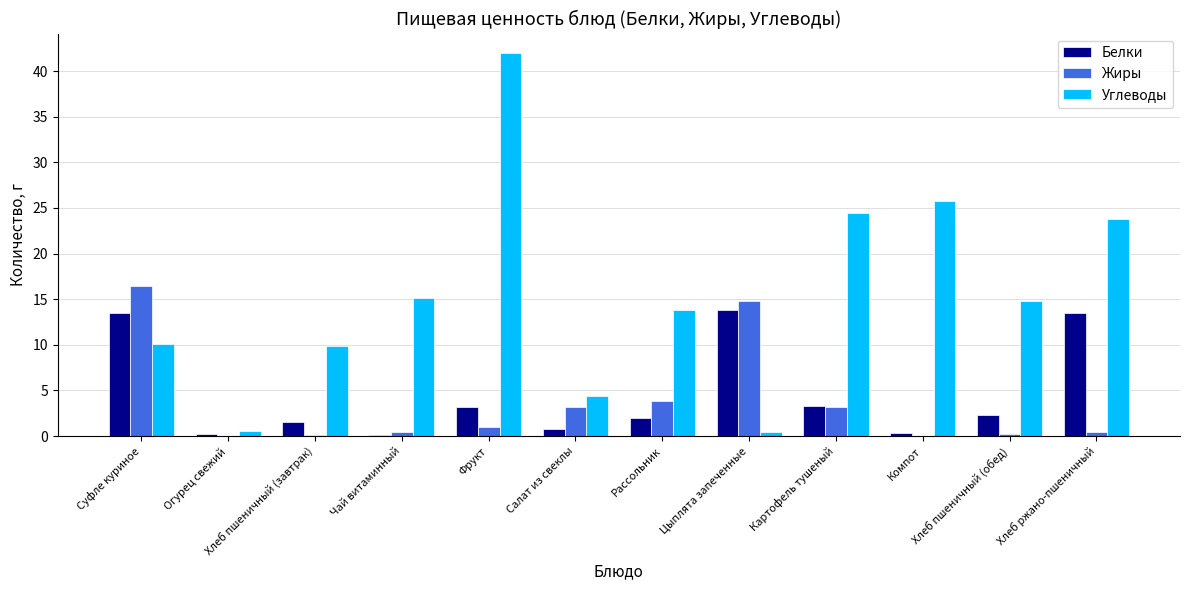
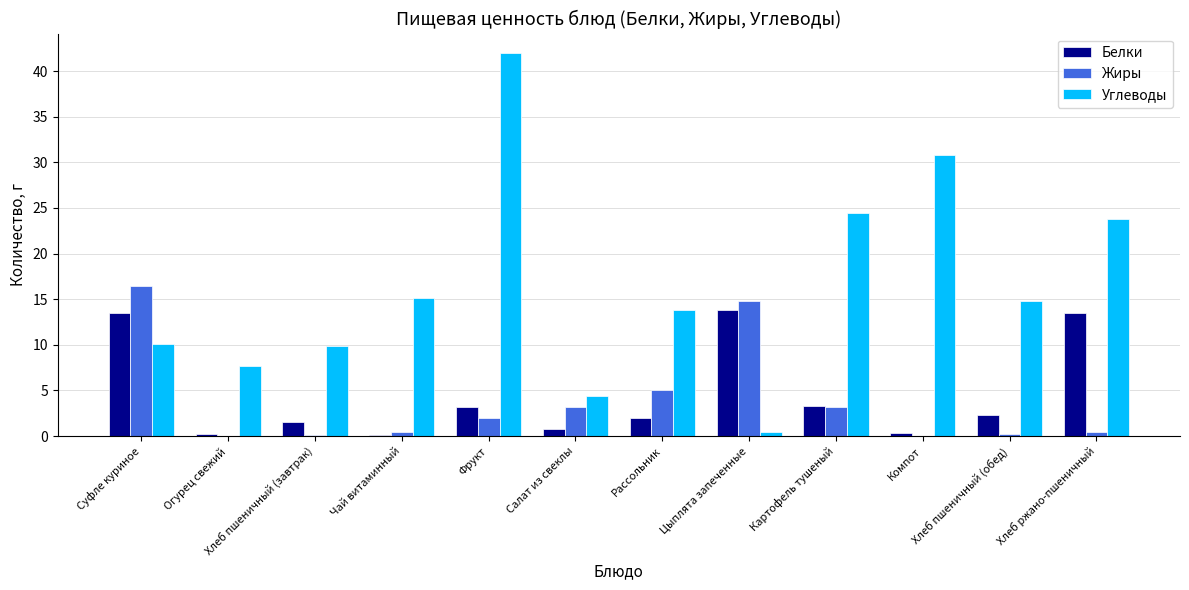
Углеводы, Огурец свежий: 1 -> 8
Жиры, Фрукт: 1 -> 2
Жиры, Рассольник: 4 -> 5
Углеводы, Компот: 26 -> 31
